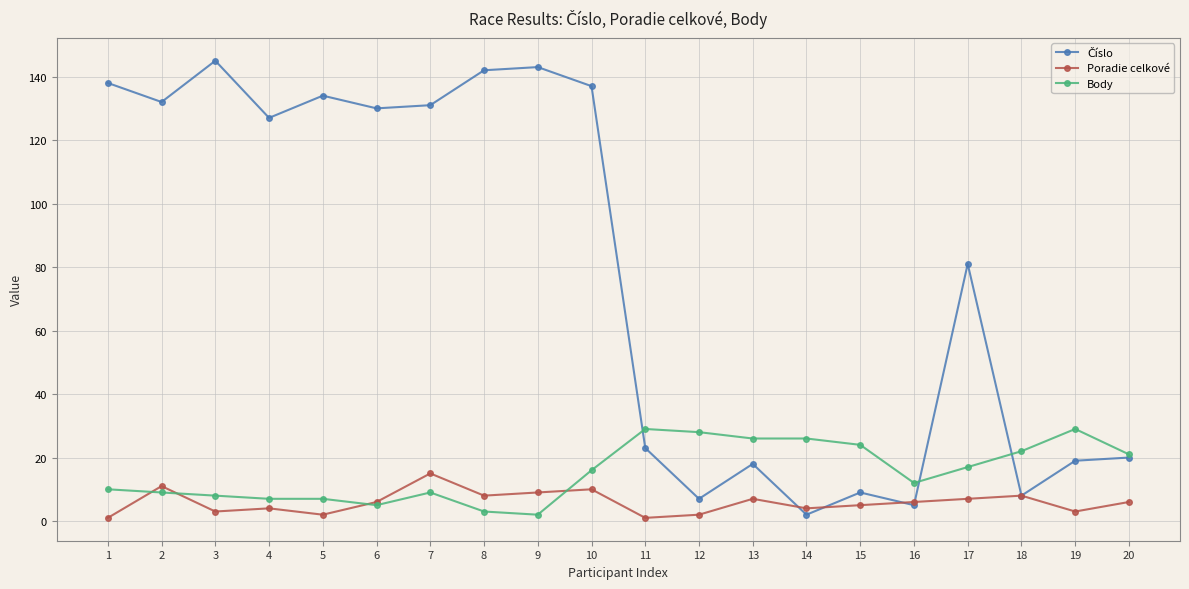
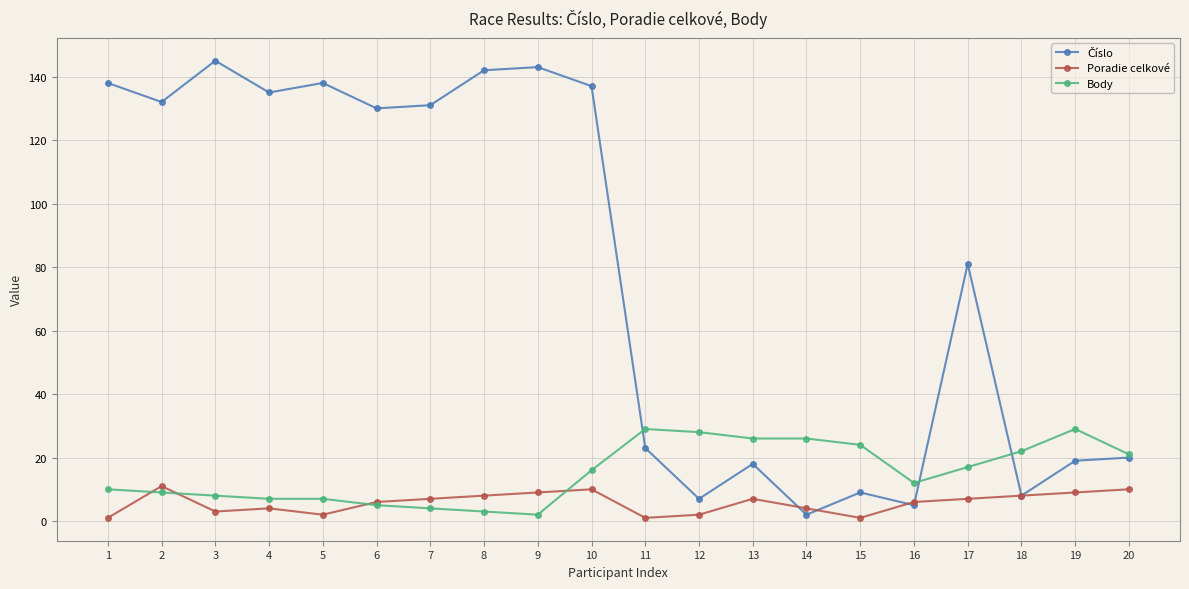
Číslo, 4: 127 -> 135
Číslo, 5: 134 -> 138
Poradie celkové, 7: 15 -> 7
Body, 7: 9 -> 4
Poradie celkové, 15: 5 -> 1
Poradie celkové, 19: 3 -> 9
Poradie celkové, 20: 6 -> 10
